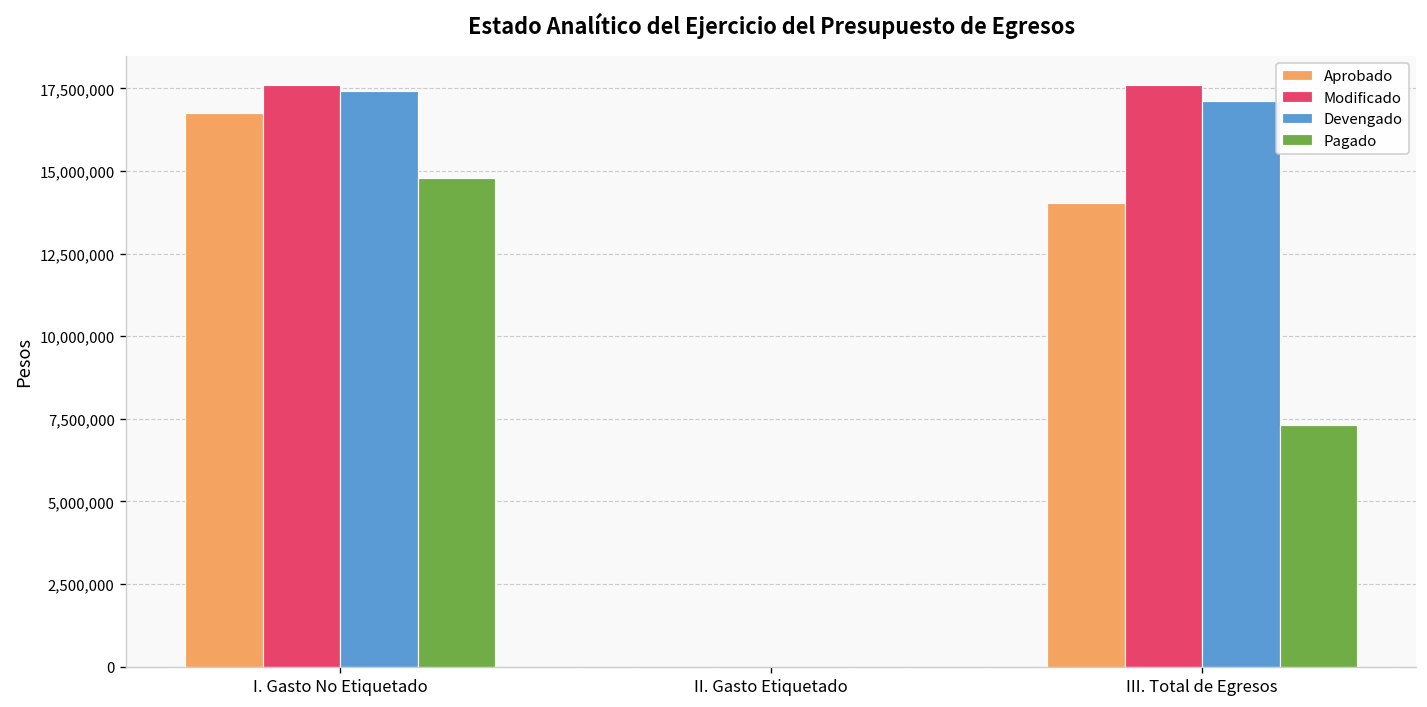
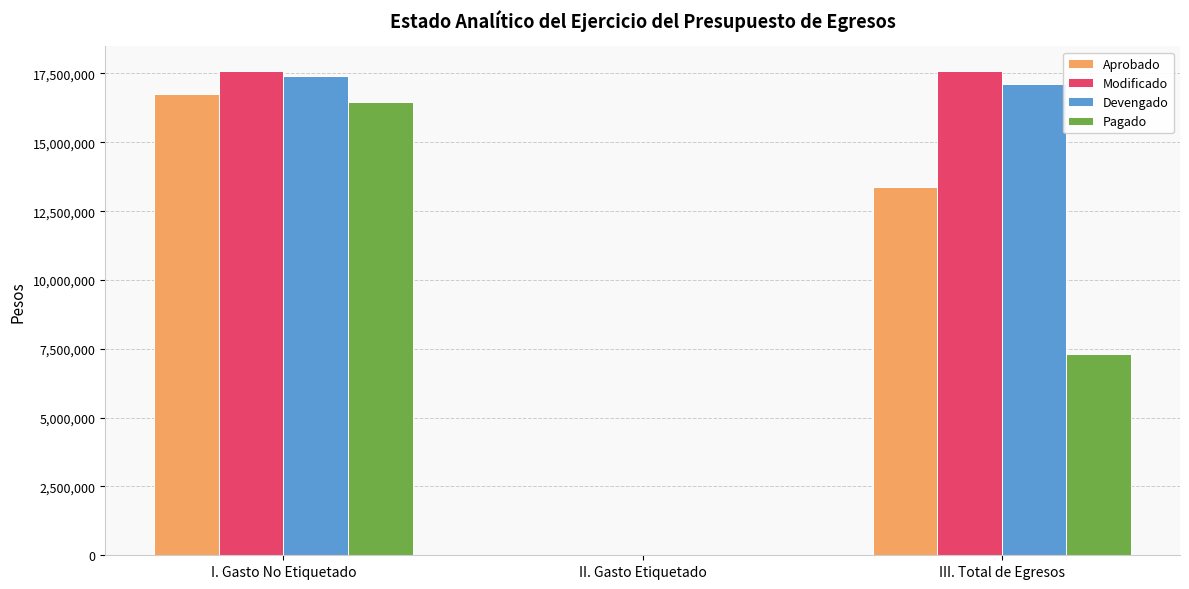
Pagado, I. Gasto No Etiquetado: 14,800,000 -> 16,500,000
Aprobado, III. Total de Egresos: 14,000,000 -> 13,400,000
